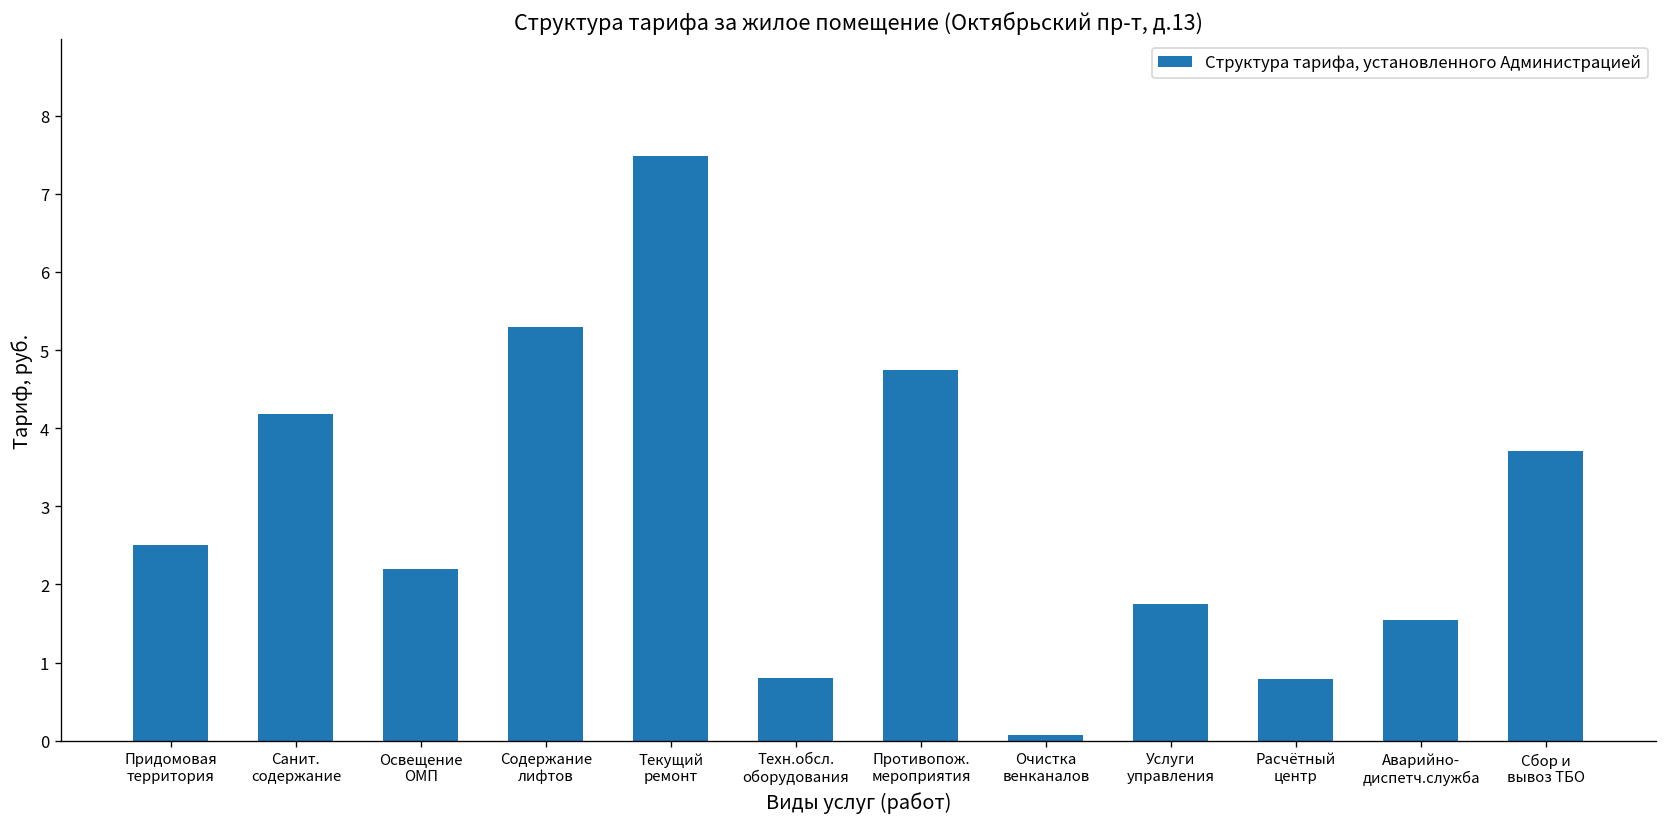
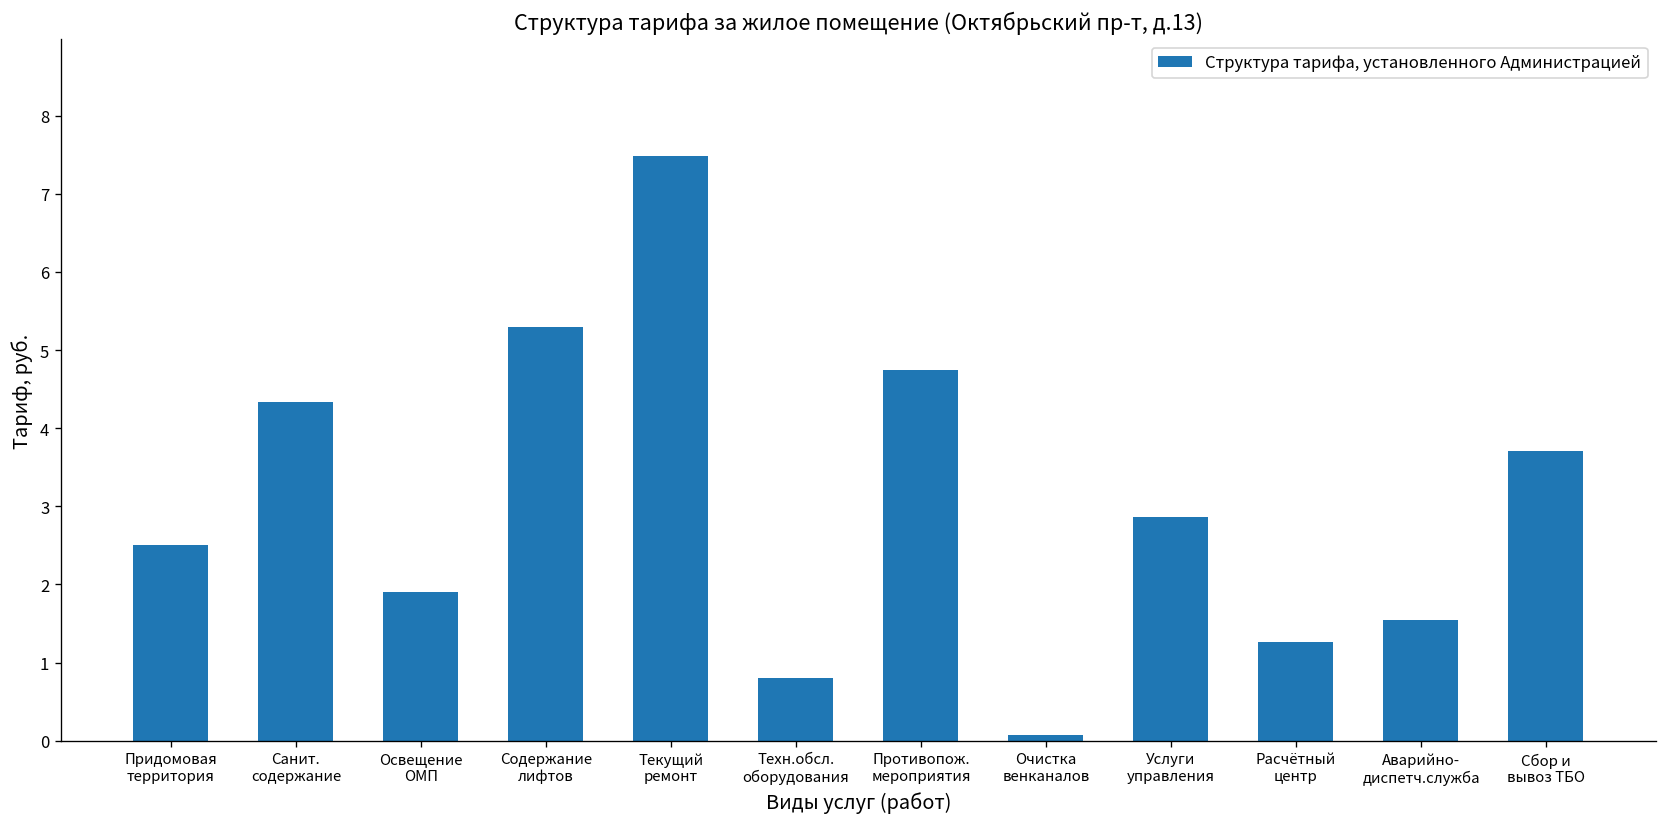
Санит. содержание: 4.2 -> 4.3
Освещение ОМП: 2.2 -> 1.9
Услуги управления: 1.8 -> 2.9
Расчётный центр: 0.8 -> 1.3
